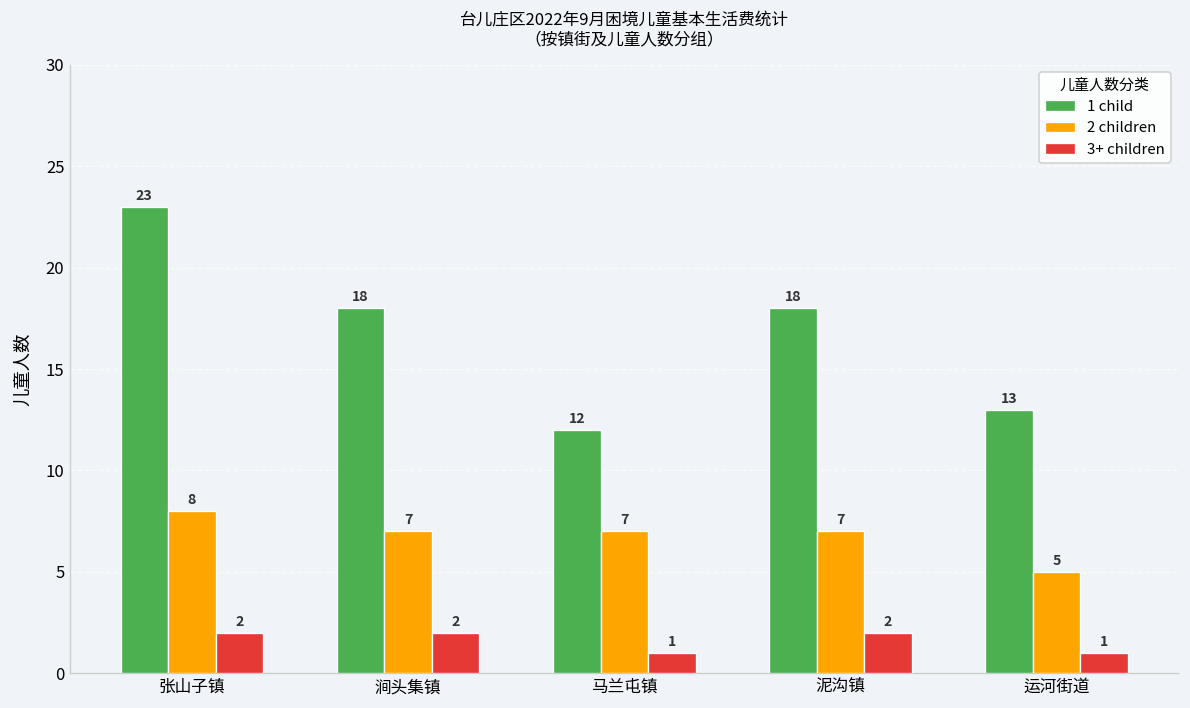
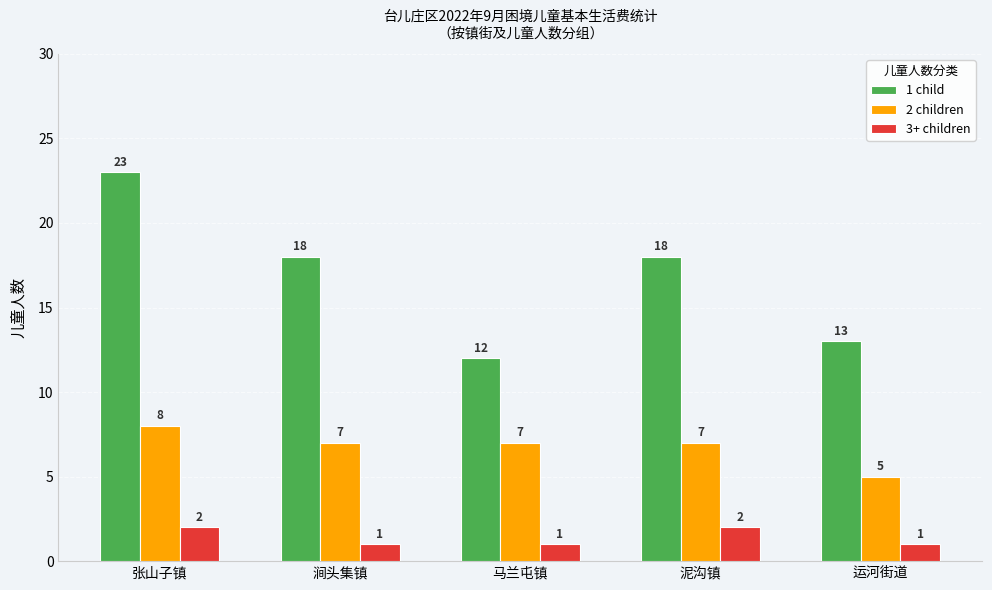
3+ children, 涧头集镇: 2 -> 1
